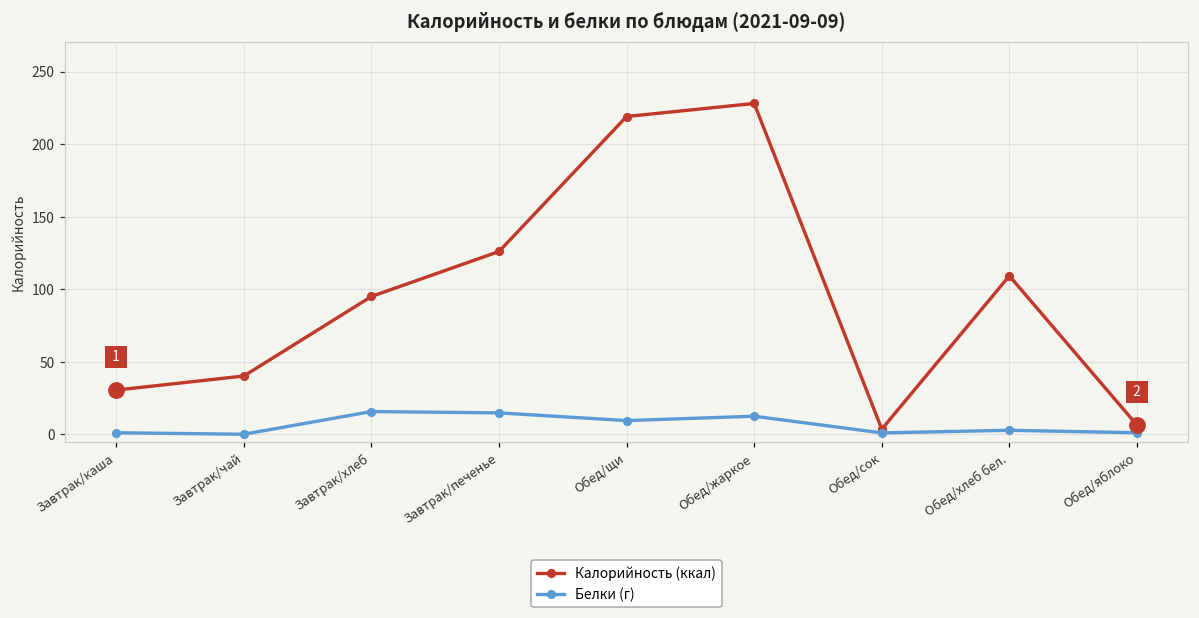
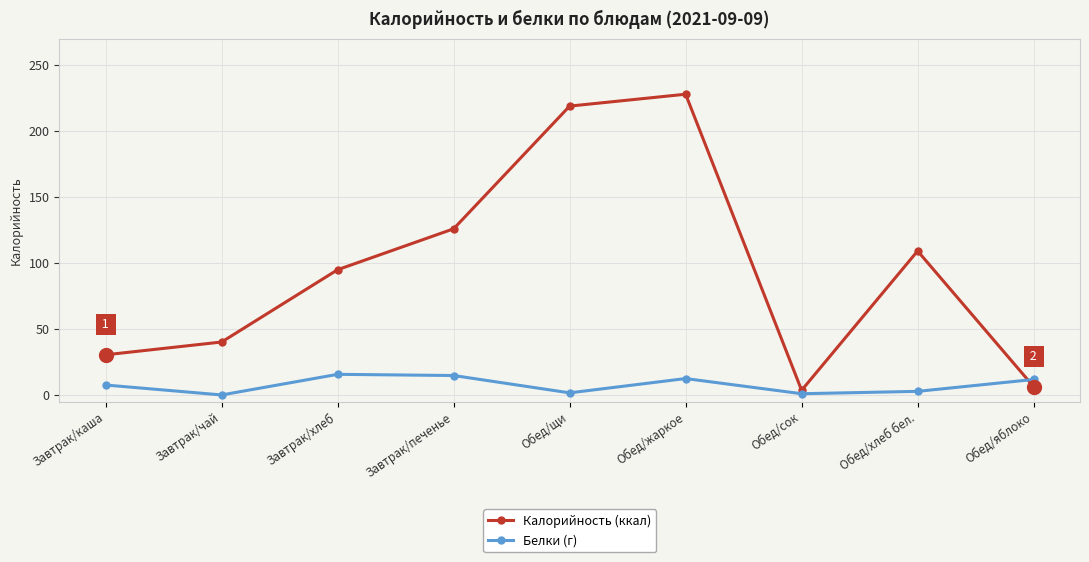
Белки (г), Завтрак/каша: 1 -> 8
Белки (г), Обед/щи: 9 -> 2
Белки (г), Обед/яблоко: 1 -> 12
